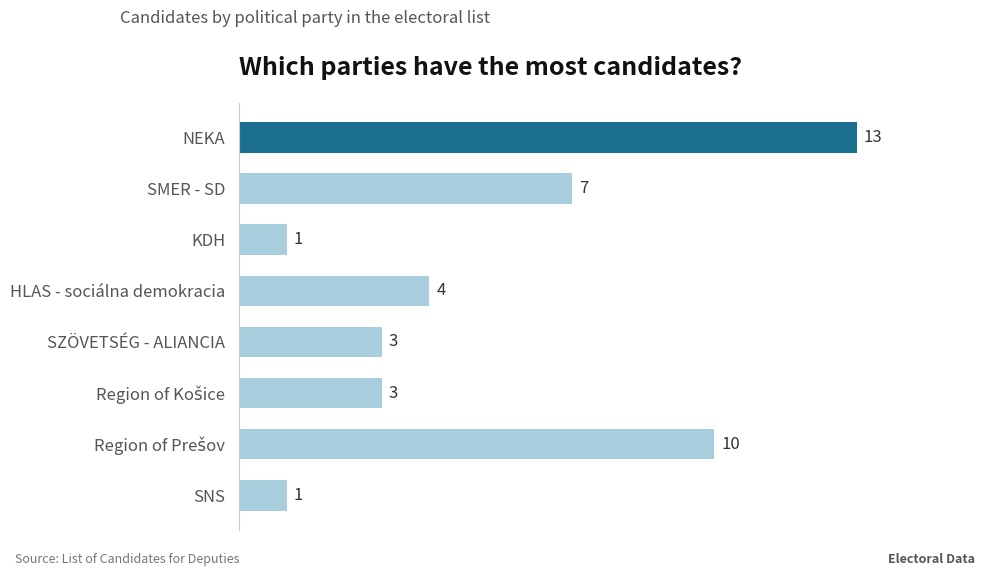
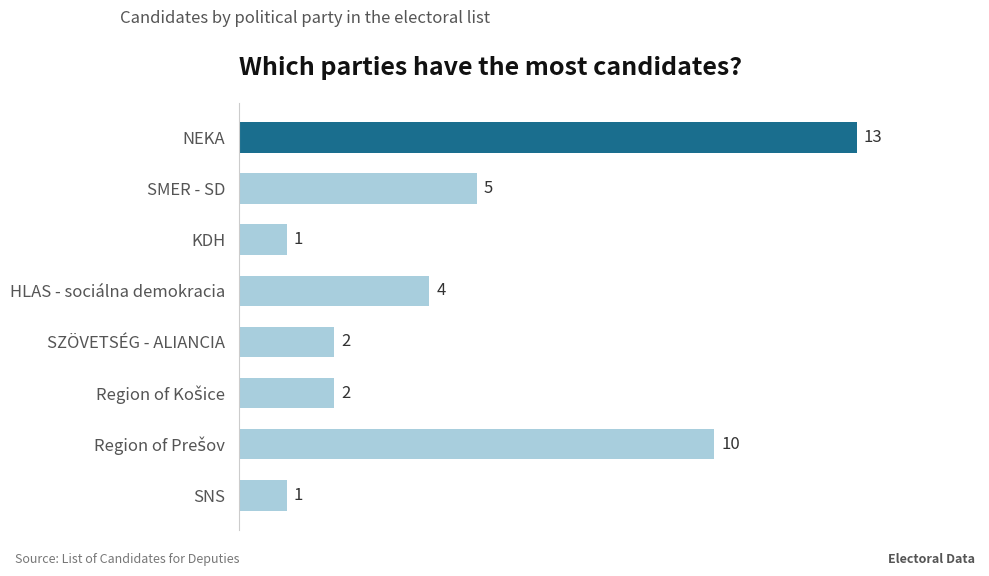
SMER - SD: 7 -> 5
SZÖVETSÉG - ALIANCIA: 3 -> 2
Region of Košice: 3 -> 2
